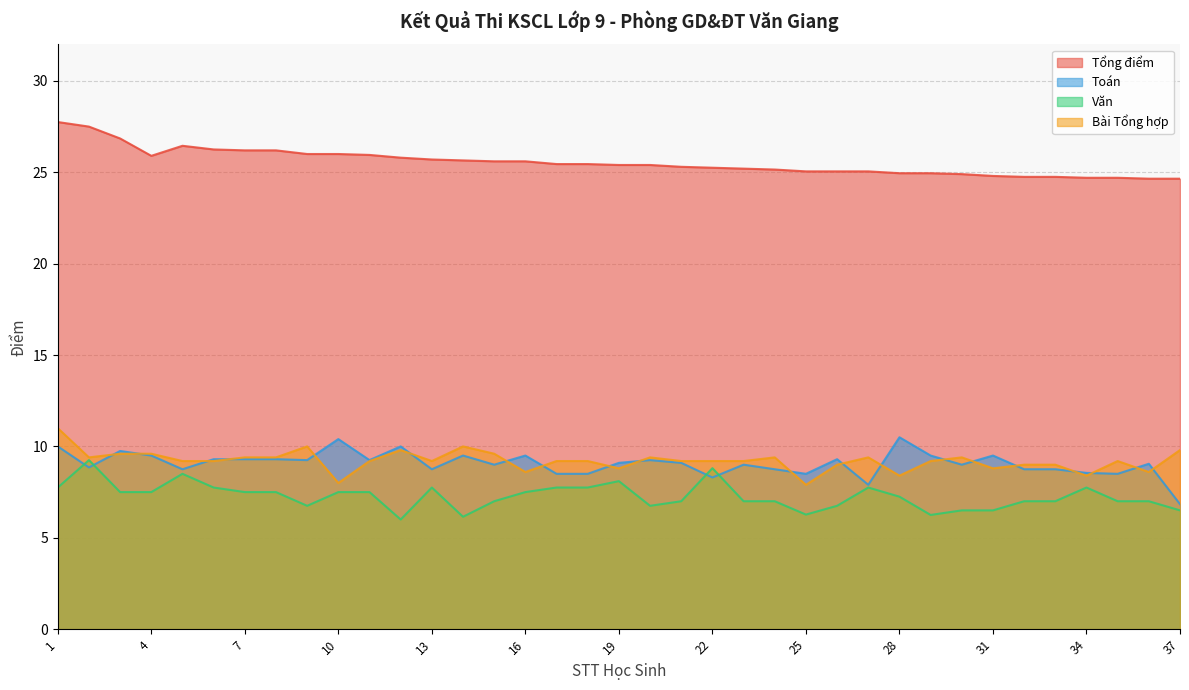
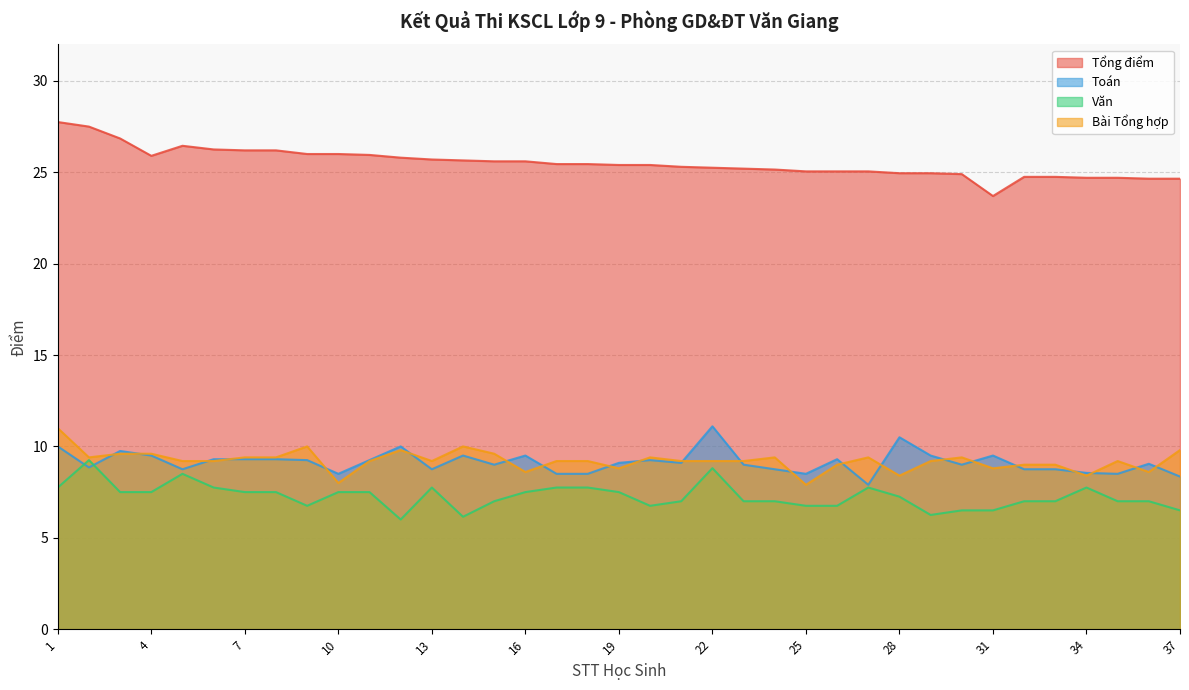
Toán, 10: 10.4 -> 8.5
Văn, 19: 8.1 -> 7.5
Toán, 22: 8.3 -> 11.1
Văn, 25: 6.3 -> 6.8
Tổng điểm, 31: 24.8 -> 23.7
Toán, 37: 6.8 -> 8.4
